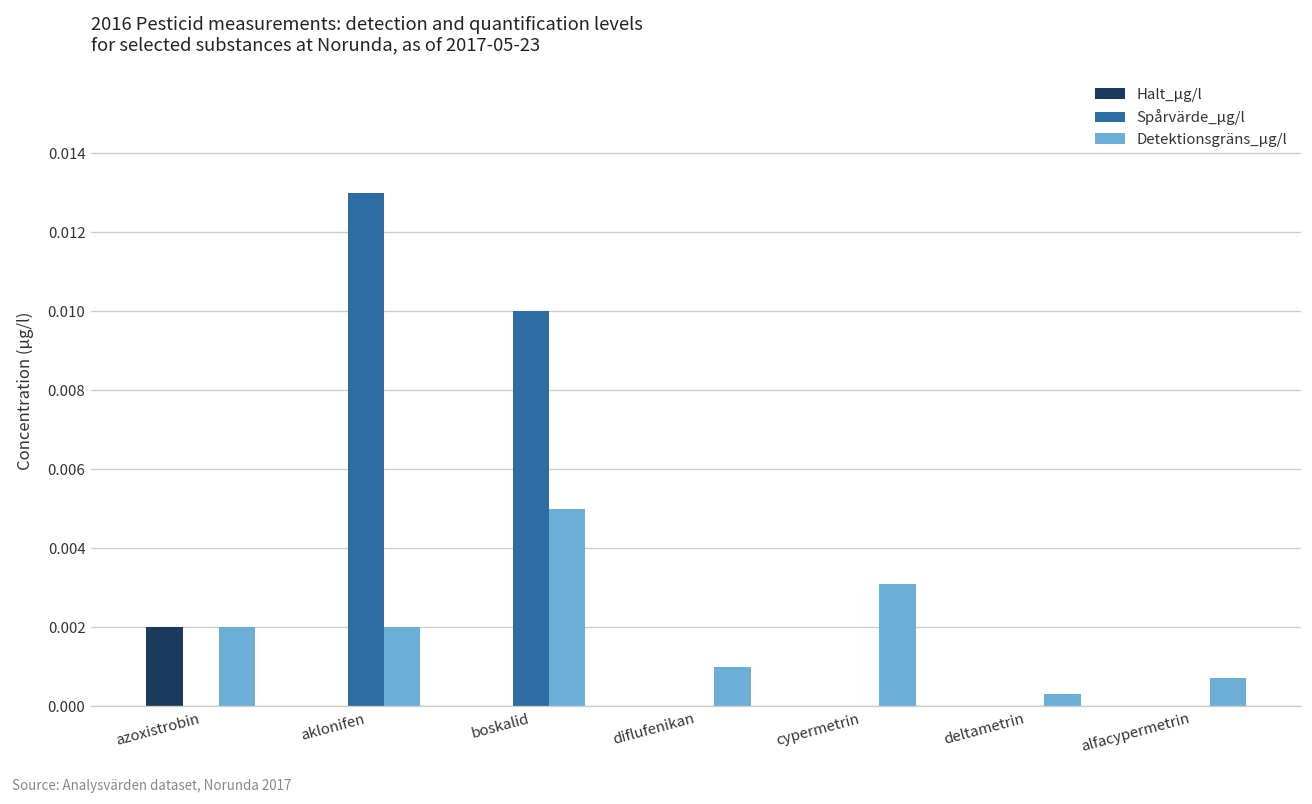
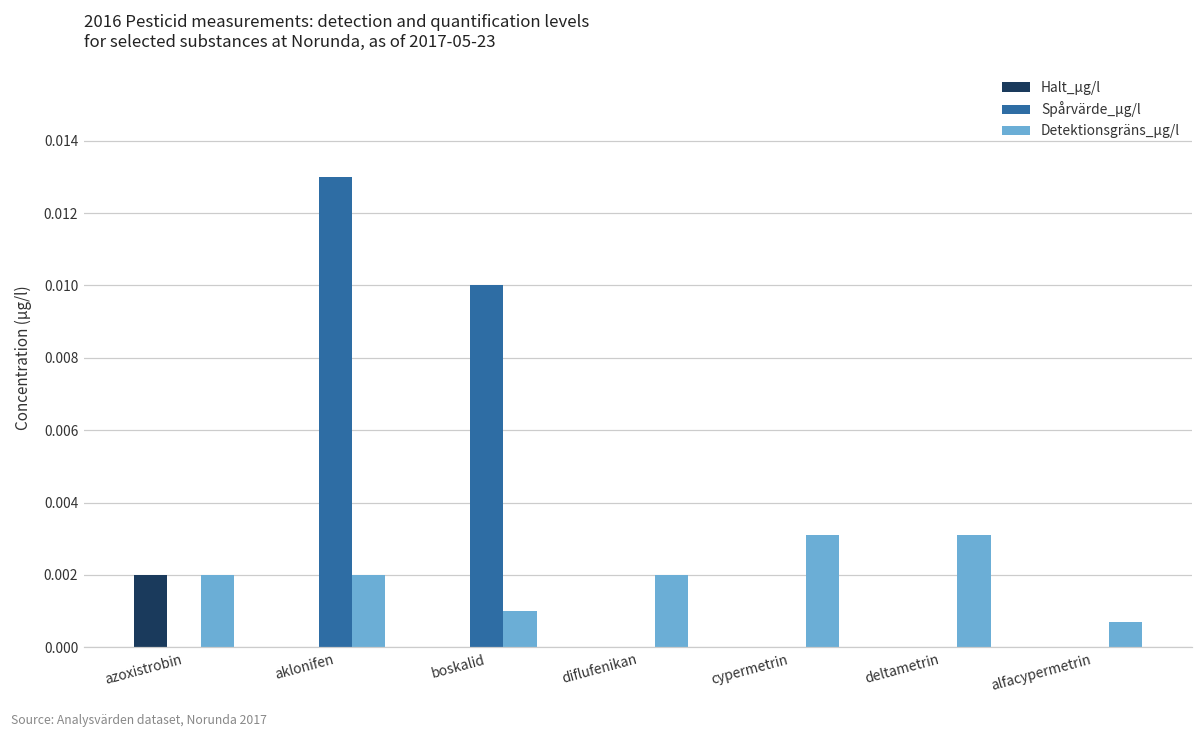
Detektionsgräns_µg/l, boskalid: 0.005 -> 0.001
Detektionsgräns_µg/l, diflufenikan: 0.001 -> 0.002
Detektionsgräns_µg/l, deltametrin: 0.0003 -> 0.0031
